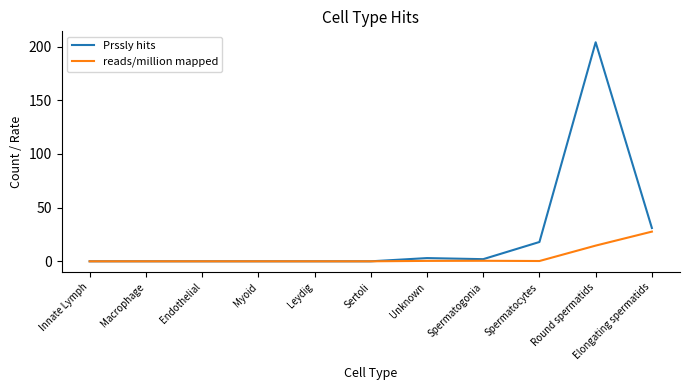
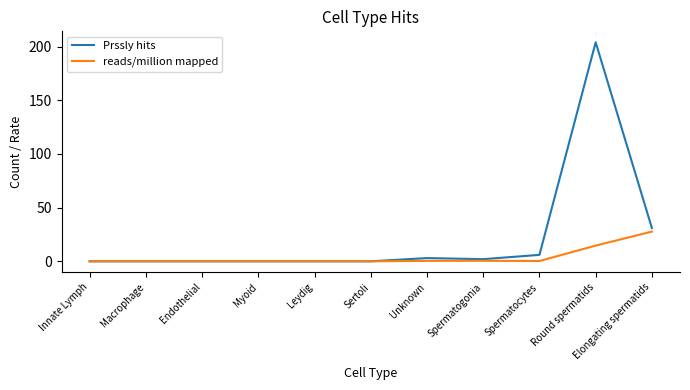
Prssly hits, Spermatocytes: 18 -> 6
